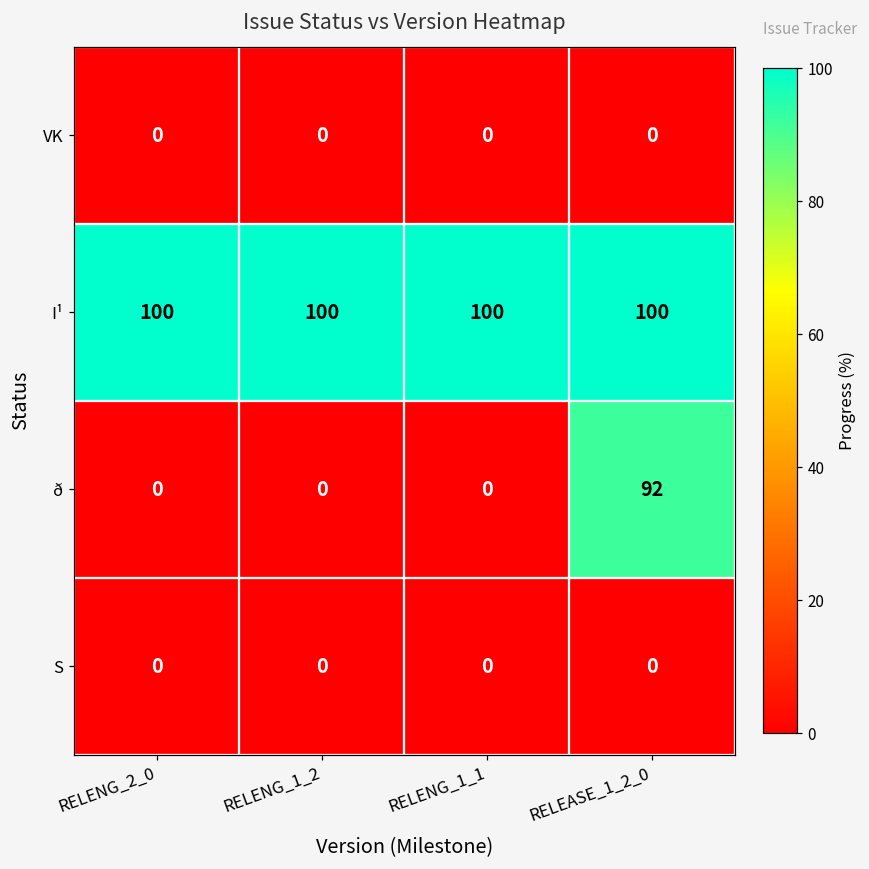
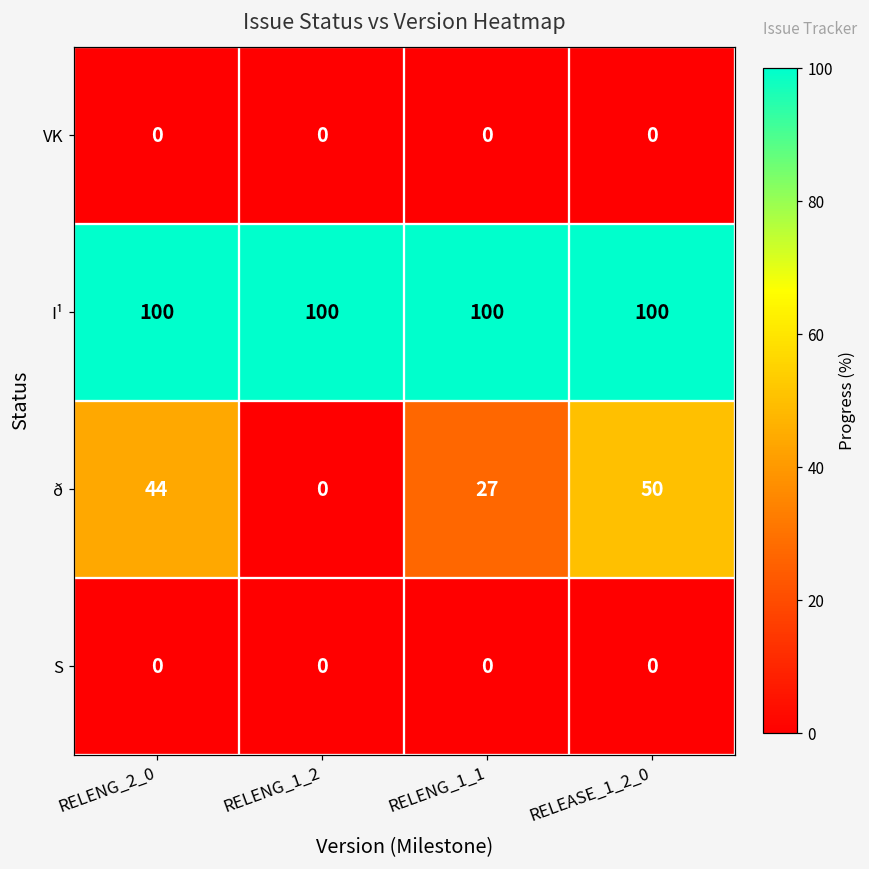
ð, RELENG_2_0: 0 -> 44
ð, RELENG_1_1: 0 -> 27
ð, RELEASE_1_2_0: 92 -> 50
